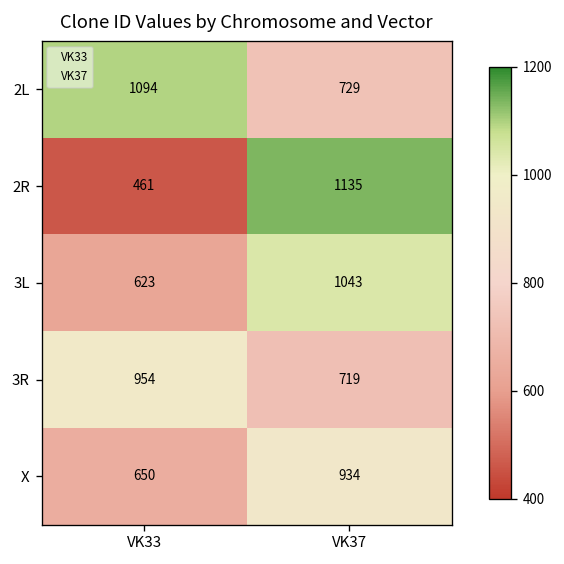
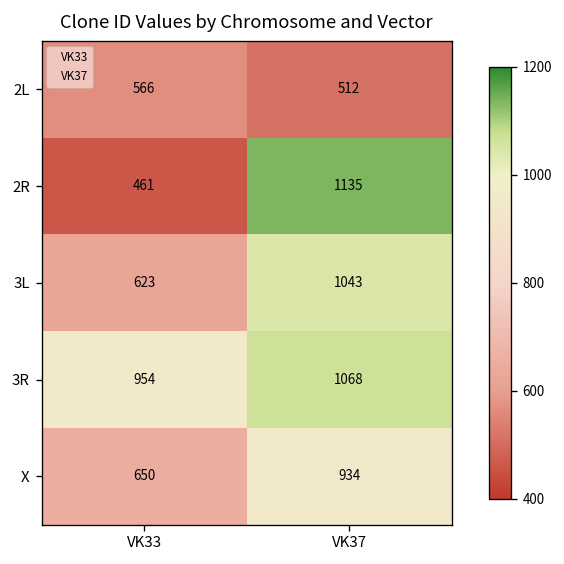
2L, VK33: 1094 -> 566
2L, VK37: 729 -> 512
3R, VK37: 719 -> 1068
